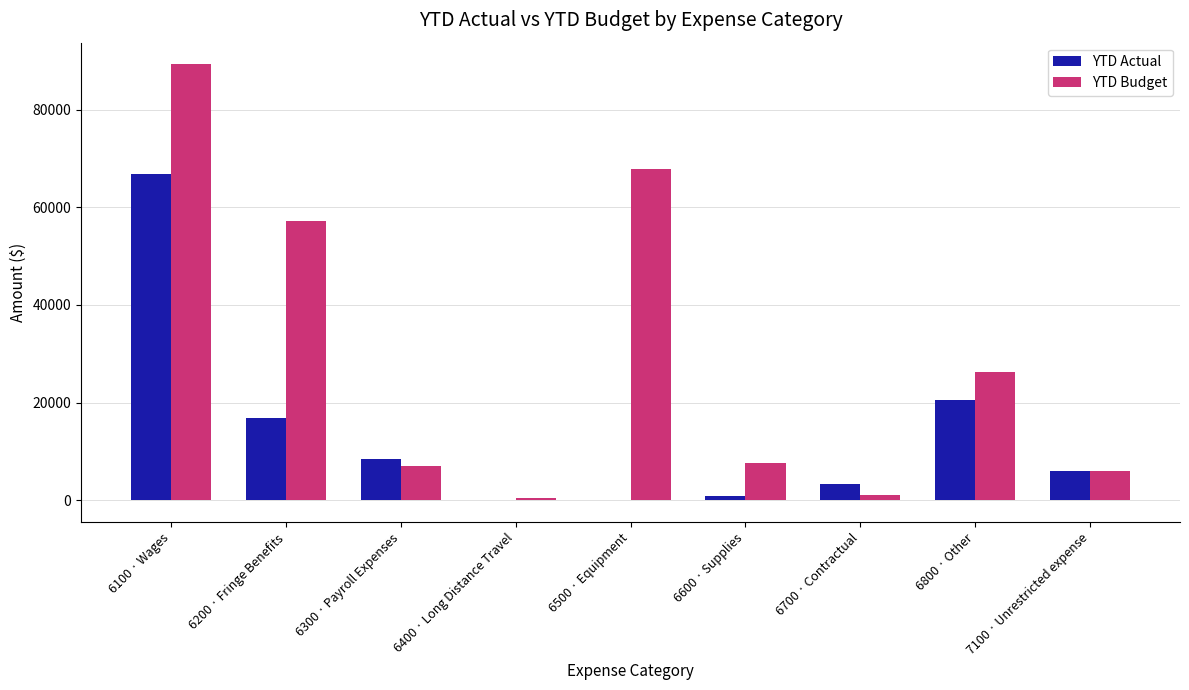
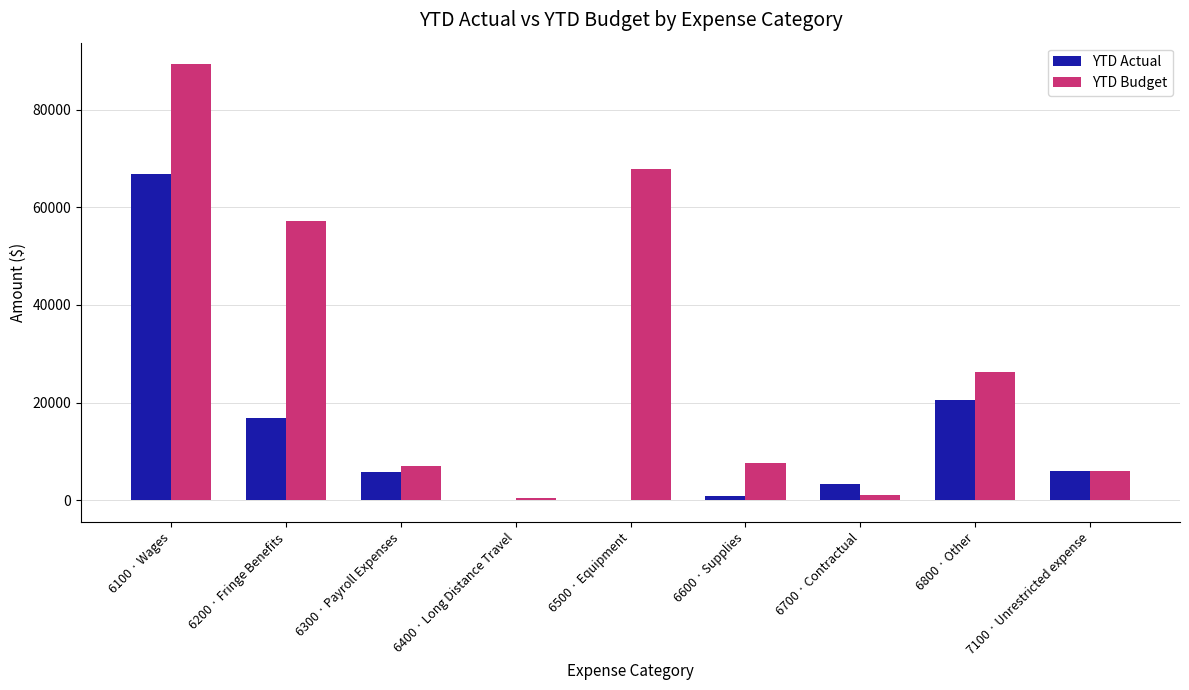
YTD Actual, 6300 · Payroll Expenses: 8000 -> 6000
